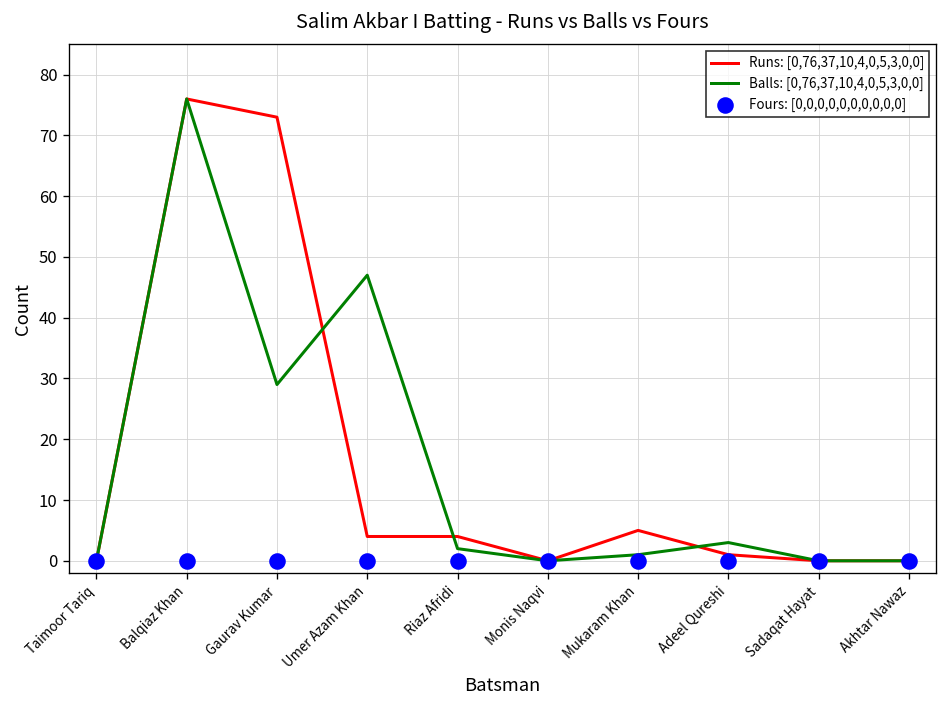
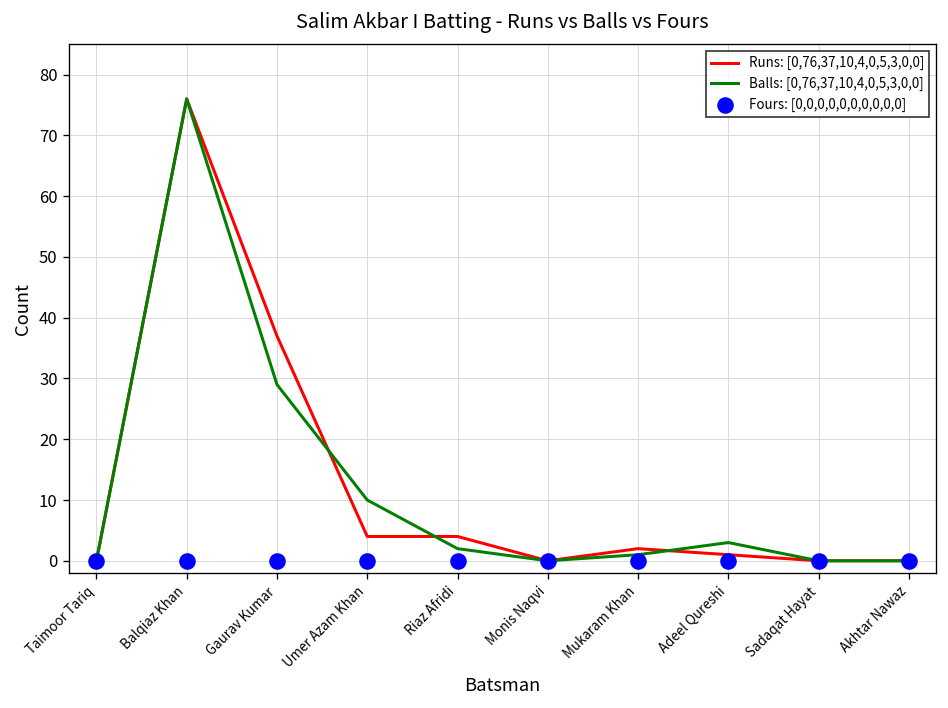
Runs: [0,76,37,10,4,0,5,3,0,0], Gaurav Kumar: 73 -> 37
Balls: [0,76,37,10,4,0,5,3,0,0], Umer Azam Khan: 47 -> 10
Runs: [0,76,37,10,4,0,5,3,0,0], Mukaram Khan: 5 -> 2
